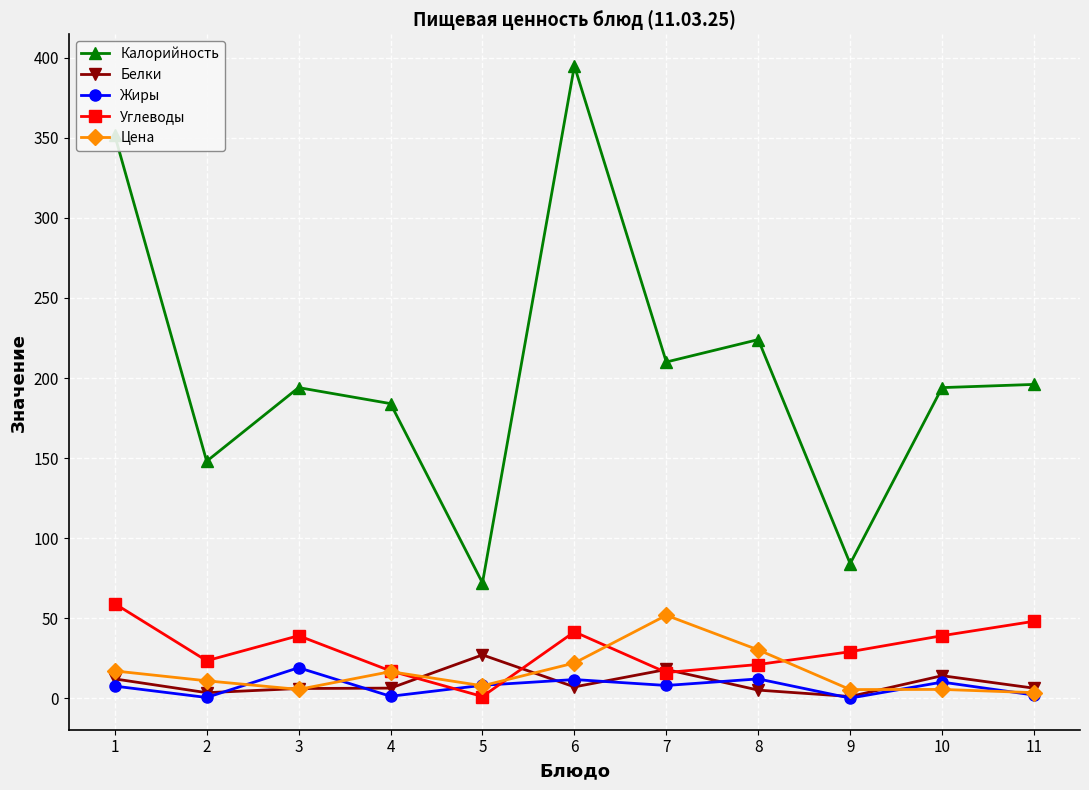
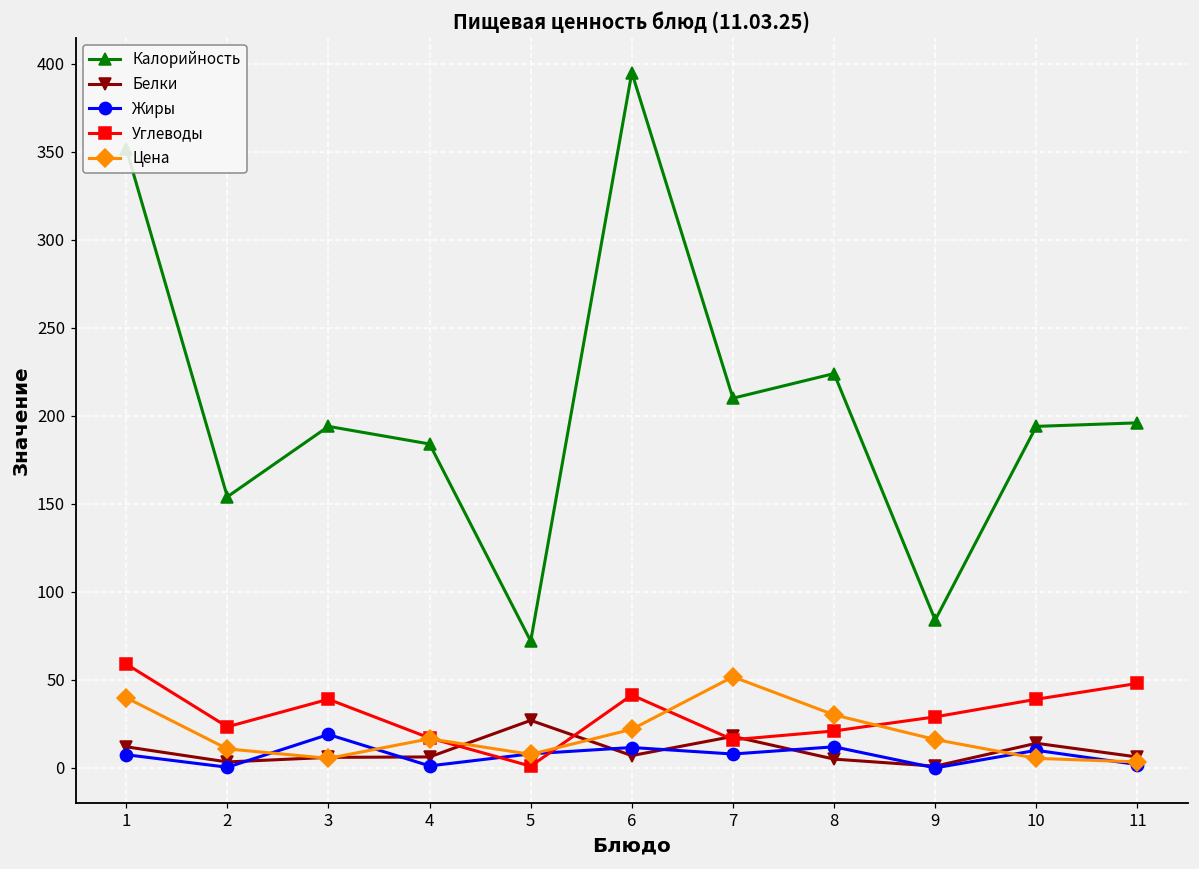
Цена, 1: 17 -> 40
Калорийность, 2: 148 -> 154
Цена, 9: 5 -> 16
